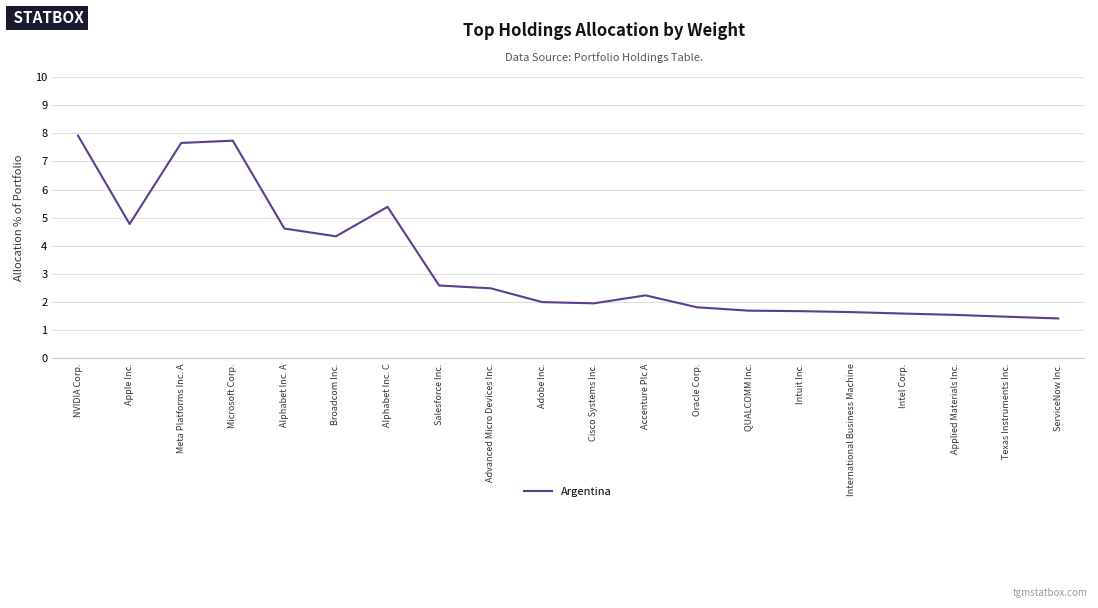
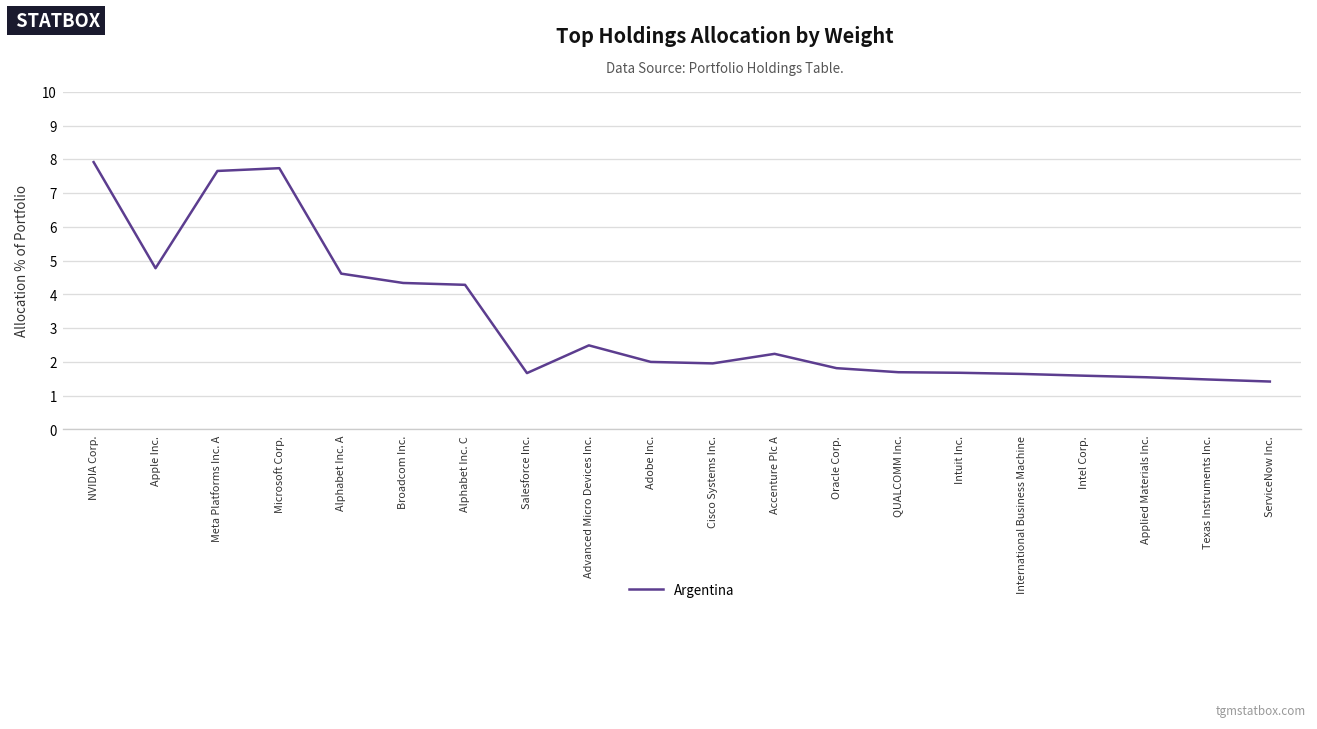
Alphabet Inc. C: 5.4 -> 4.3
Salesforce Inc.: 2.6 -> 1.7
